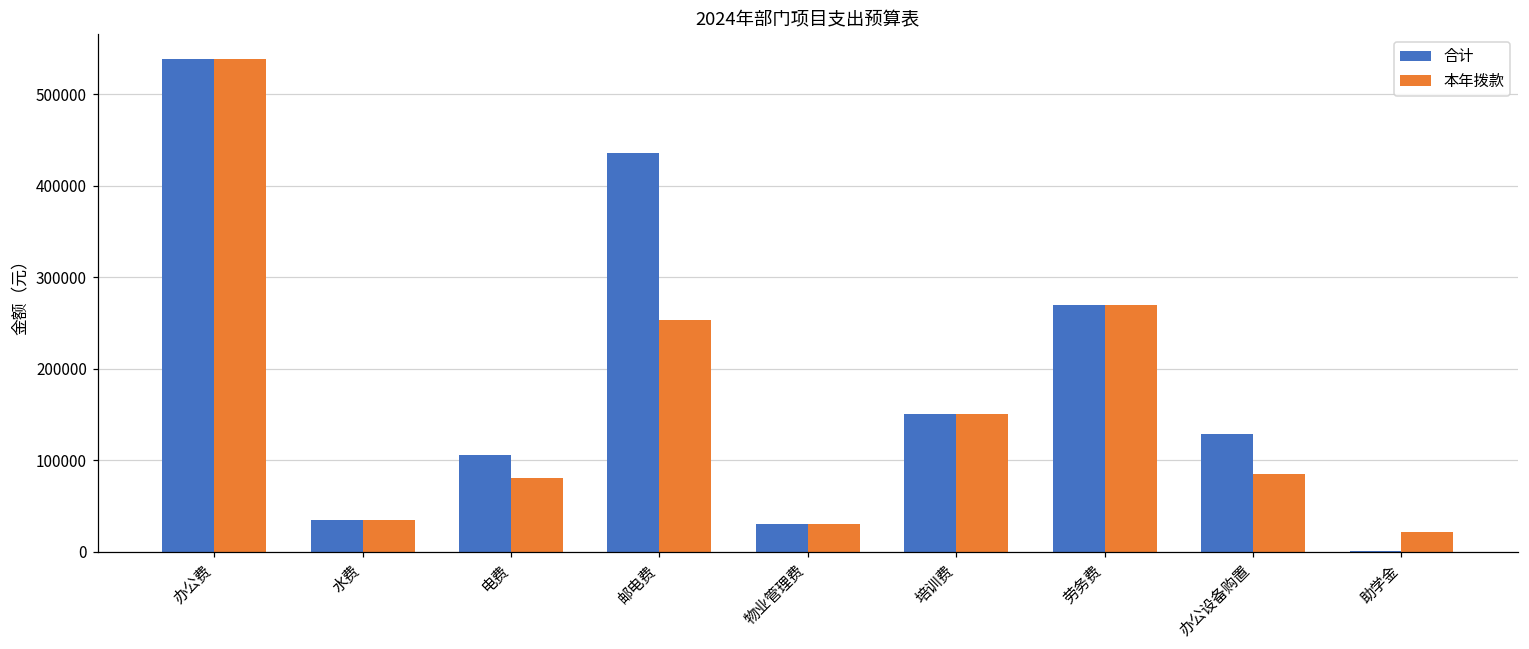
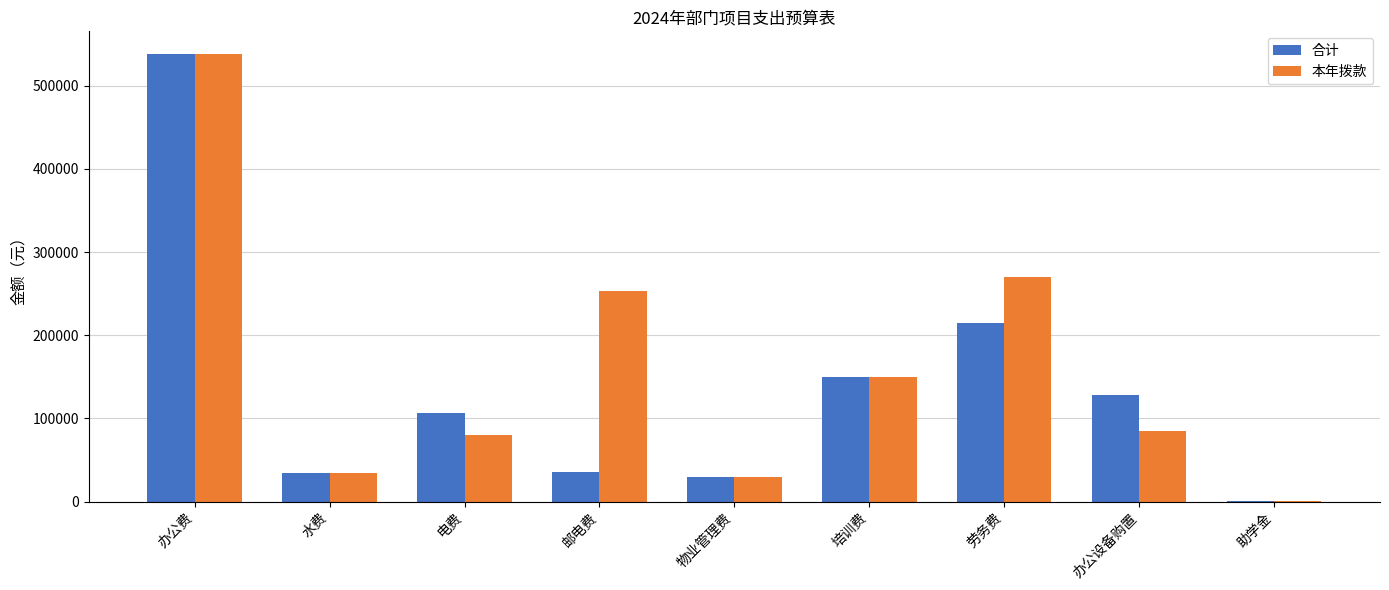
合计, 邮电费: 440000 -> 40000
合计, 劳务费: 270000 -> 210000
本年拨款, 助学金: 20000 -> 0
